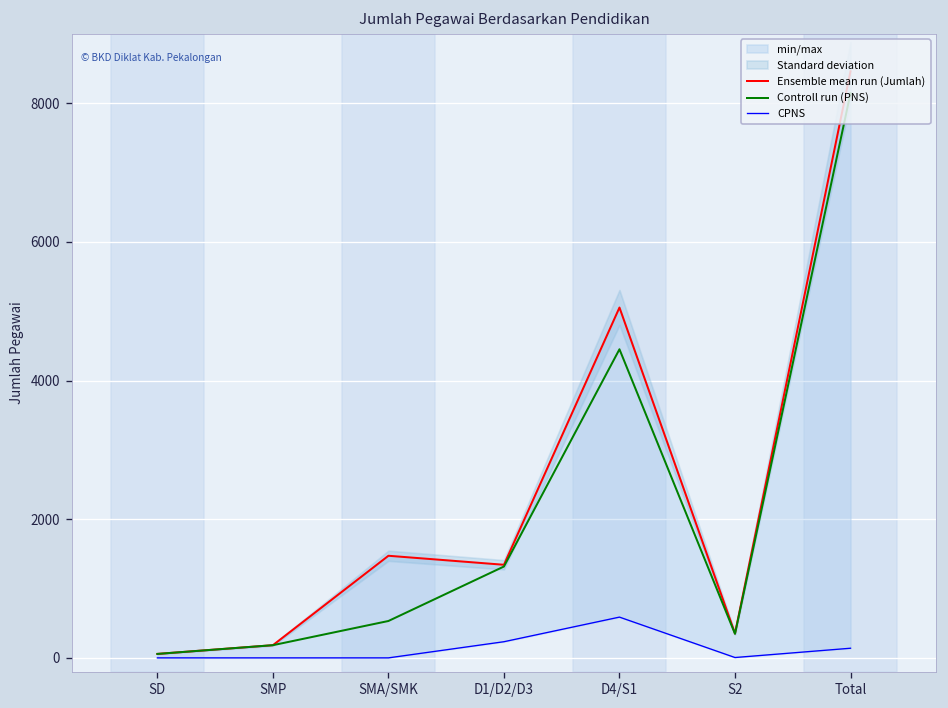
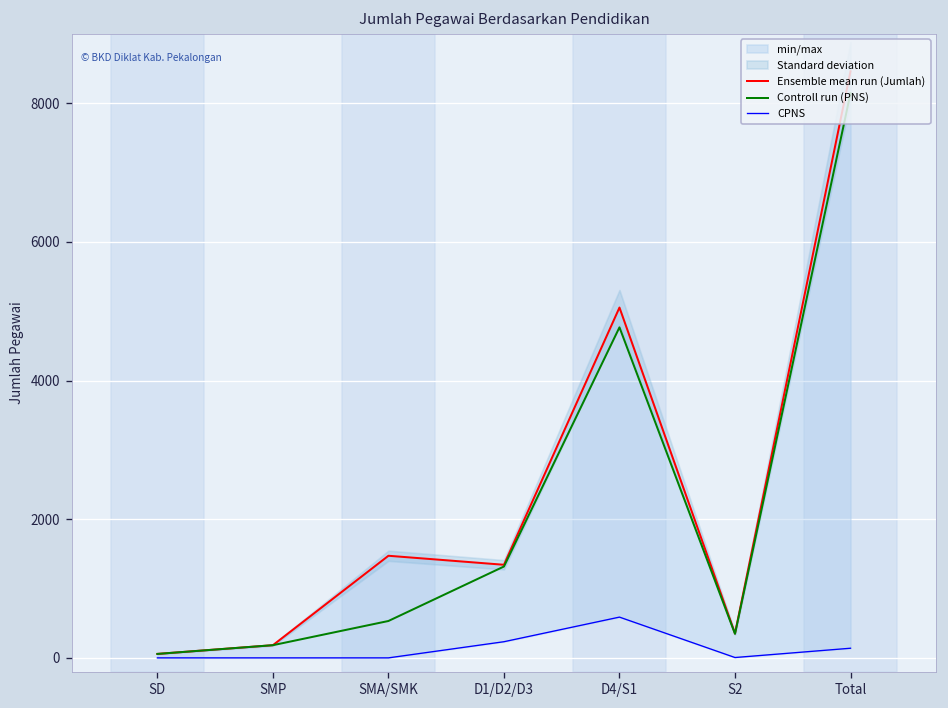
Controll run (PNS), D4/S1: 4500 -> 4800
